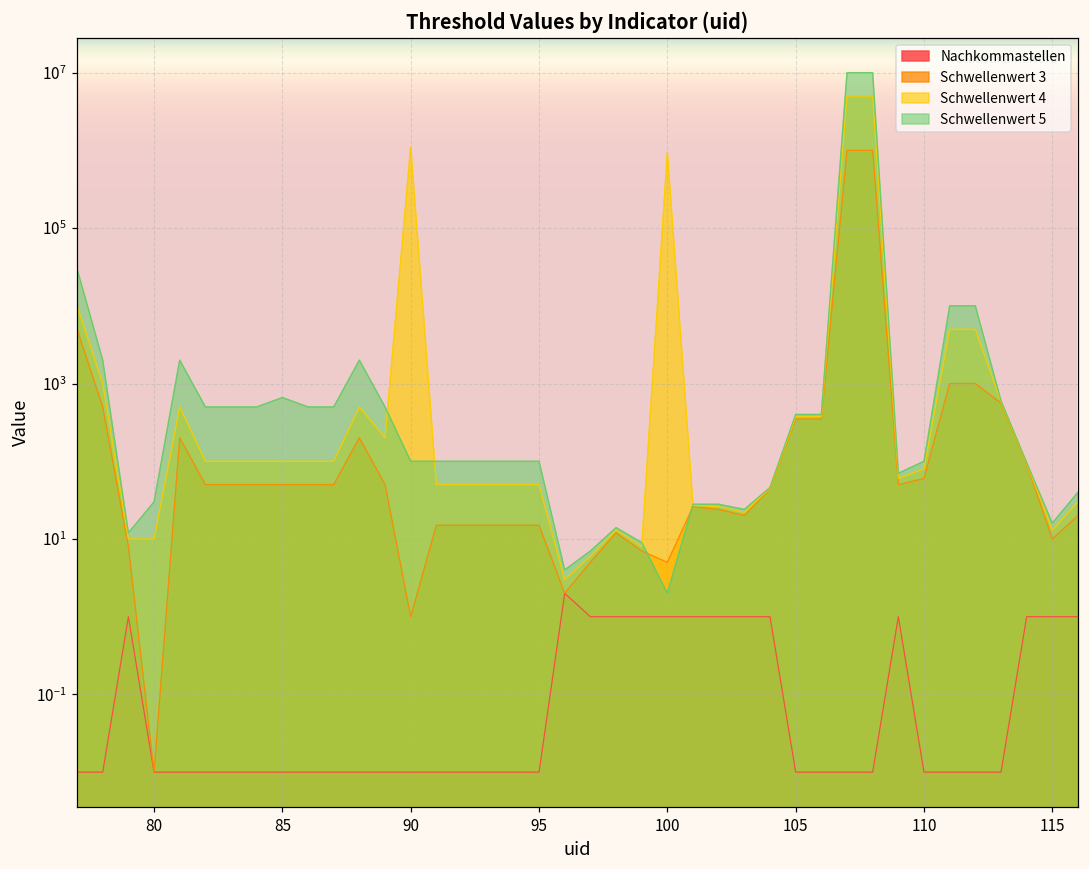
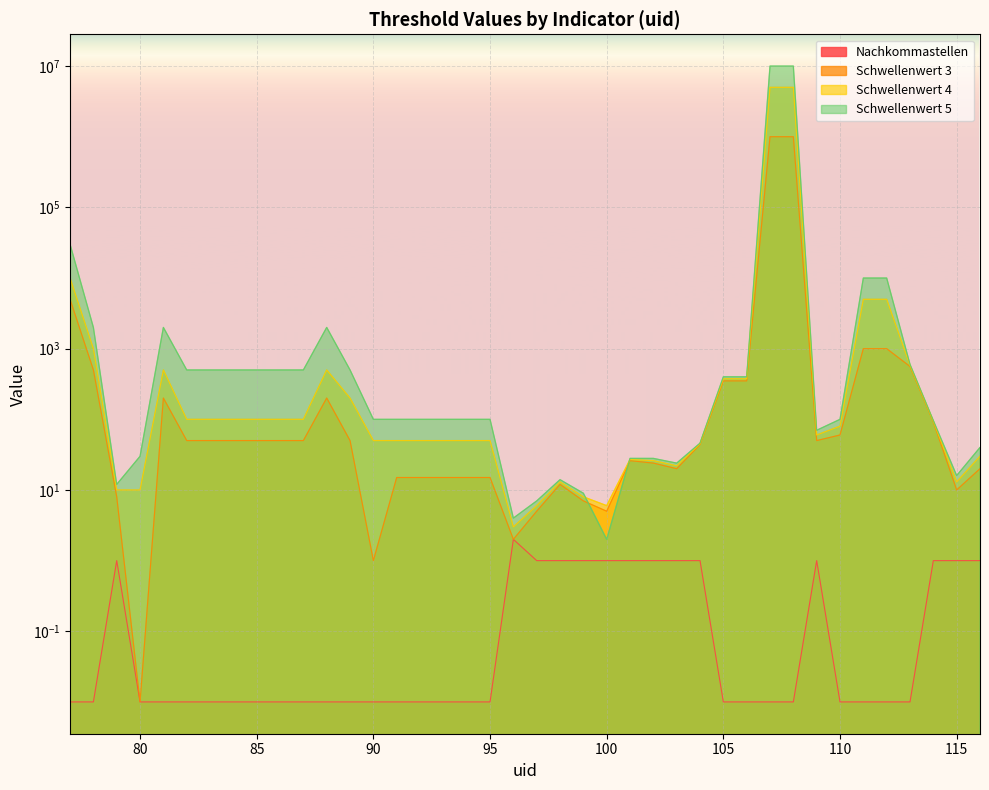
Schwellenwert 5, 85: 700 -> 500
Schwellenwert 4, 90: 1100000 -> 50
Schwellenwert 4, 100: 900000 -> 6
